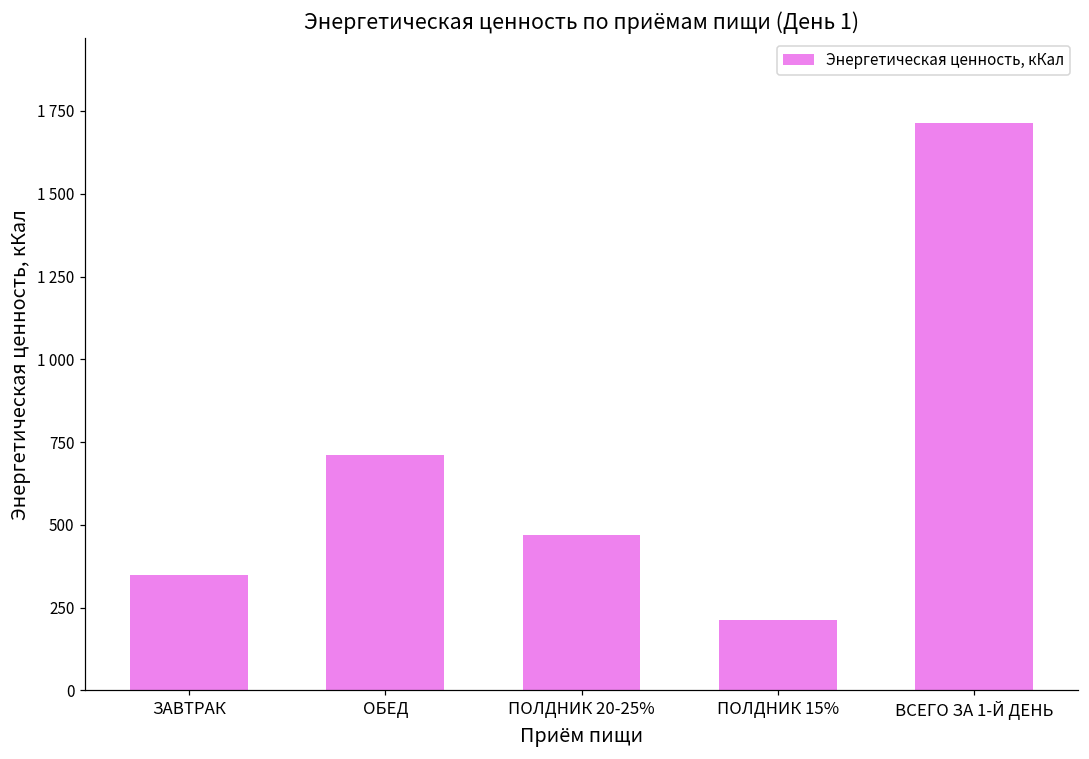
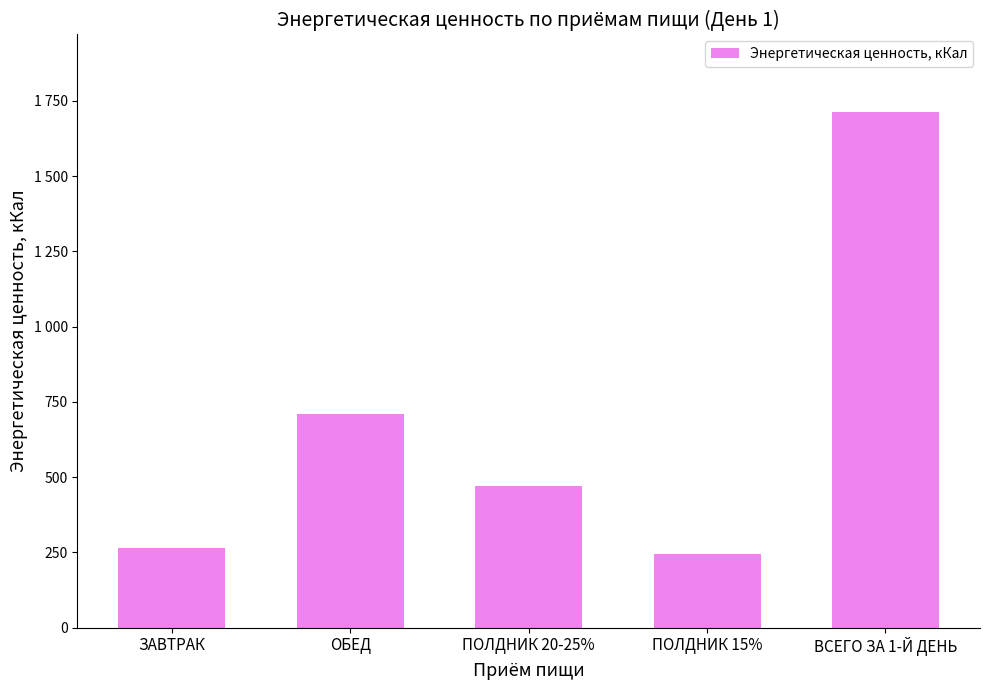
ЗАВТРАК: 350 -> 270
ПОЛДНИК 15%: 210 -> 240
